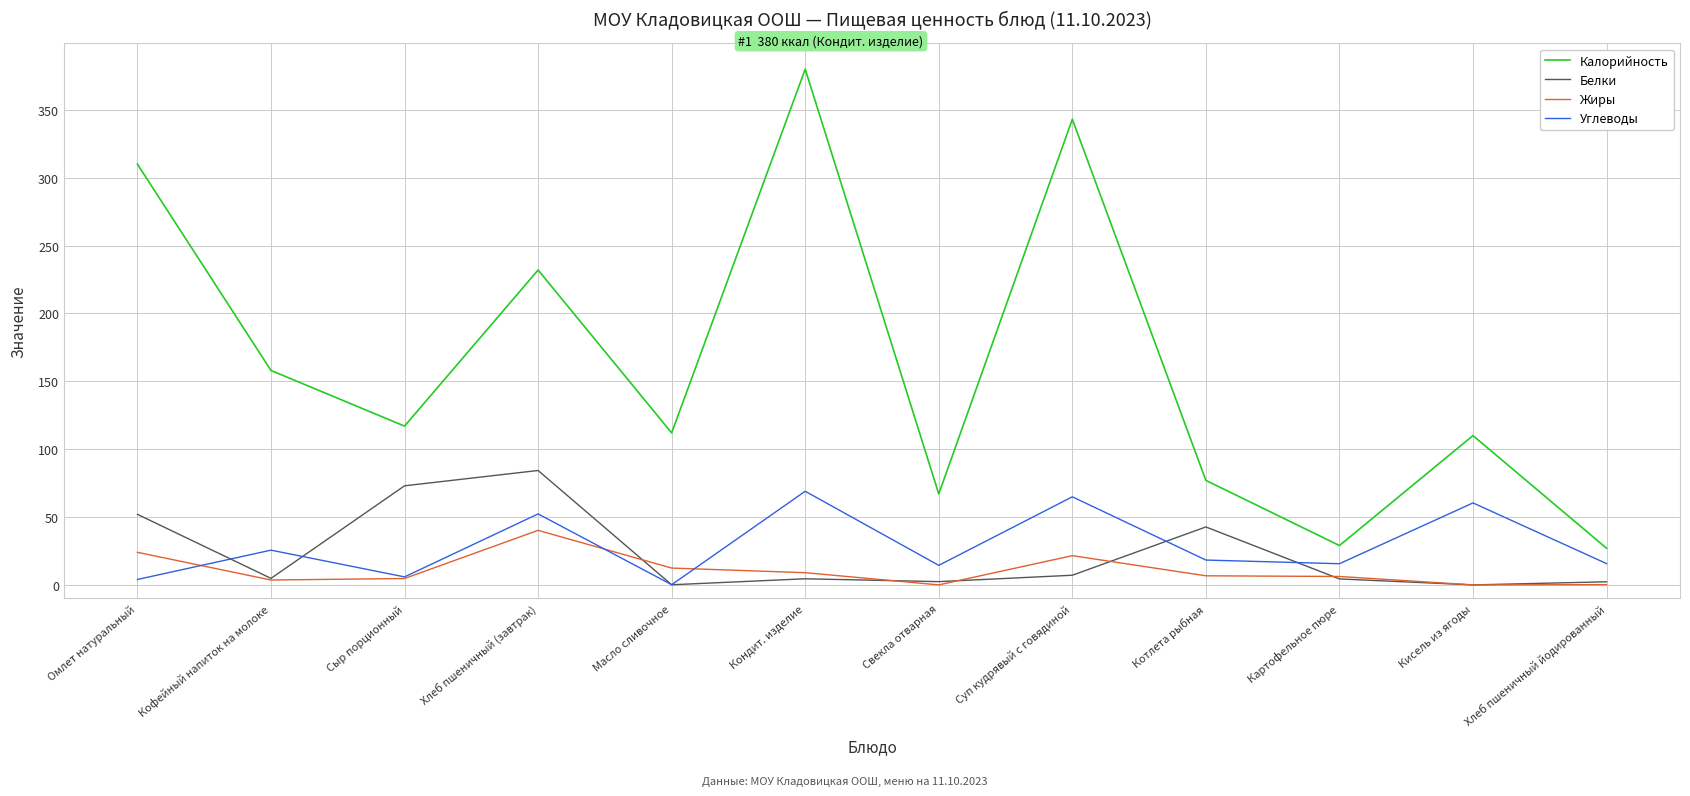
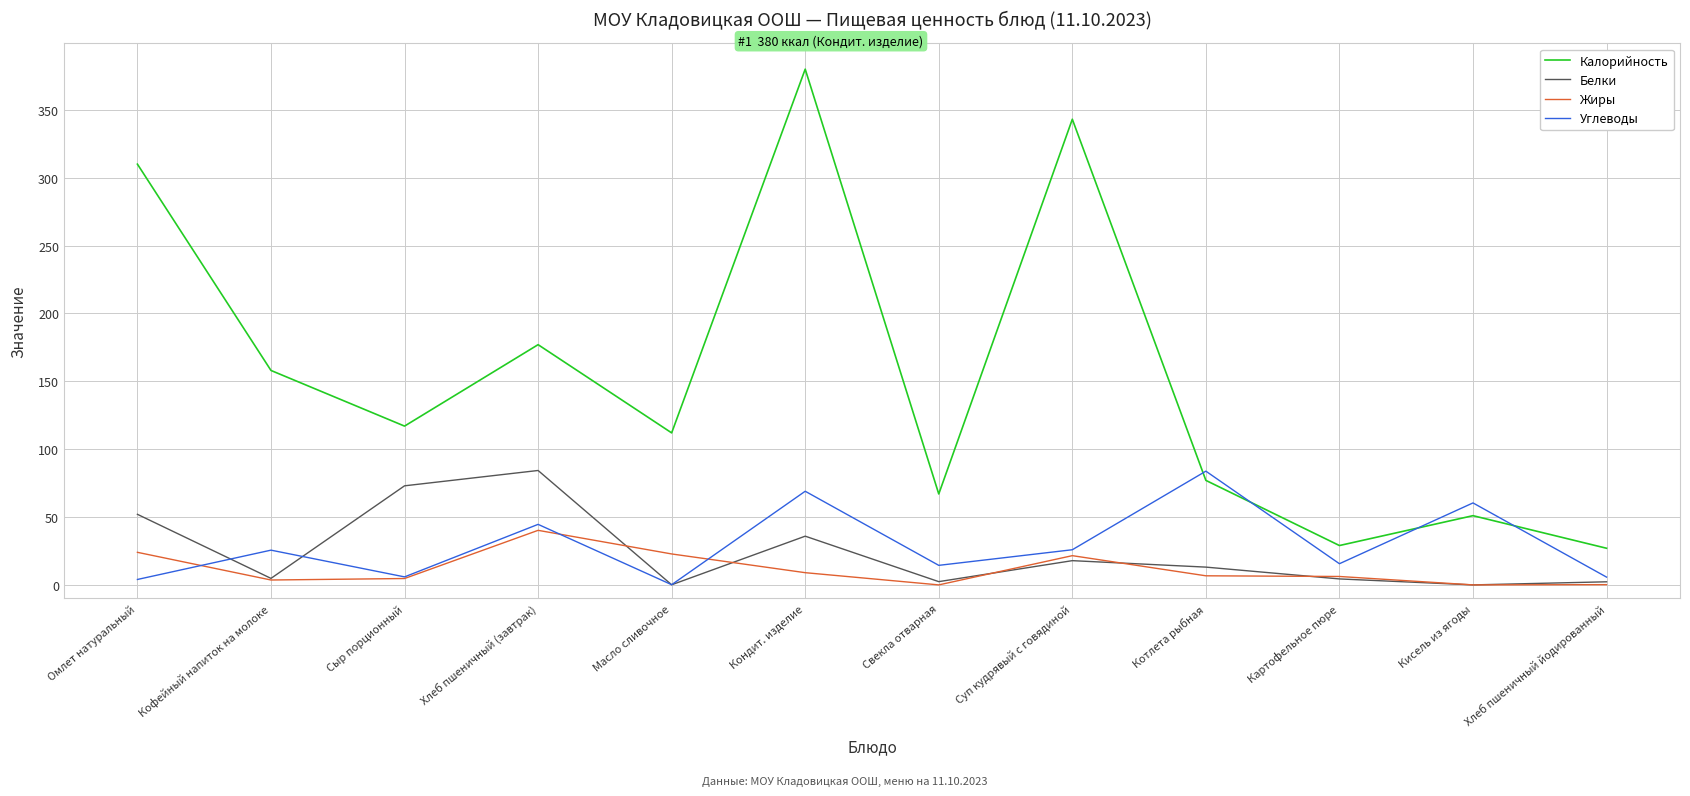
Калорийность, Хлеб пшеничный (завтрак): 232 -> 177
Углеводы, Хлеб пшеничный (завтрак): 52 -> 45
Жиры, Масло сливочное: 12 -> 23
Белки, Кондит. изделие: 5 -> 36
Белки, Суп кудрявый с говядиной: 7 -> 18
Углеводы, Суп кудрявый с говядиной: 65 -> 26
Белки, Котлета рыбная: 43 -> 13
Углеводы, Котлета рыбная: 18 -> 84
Калорийность, Кисель из ягоды: 110 -> 51
Углеводы, Хлеб пшеничный йодированный: 16 -> 6
